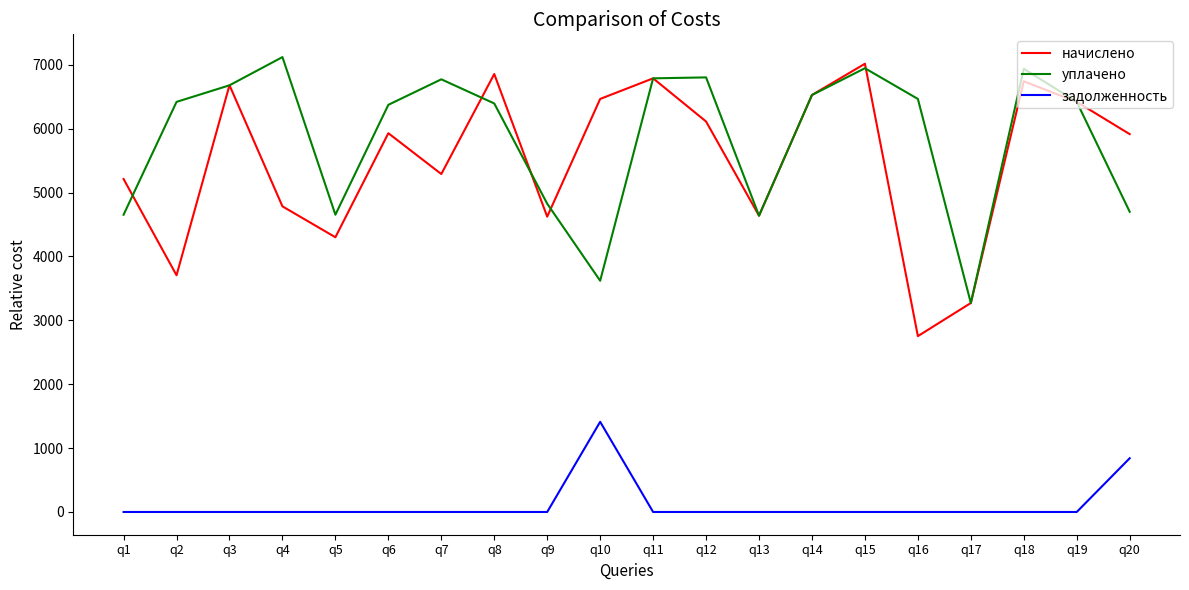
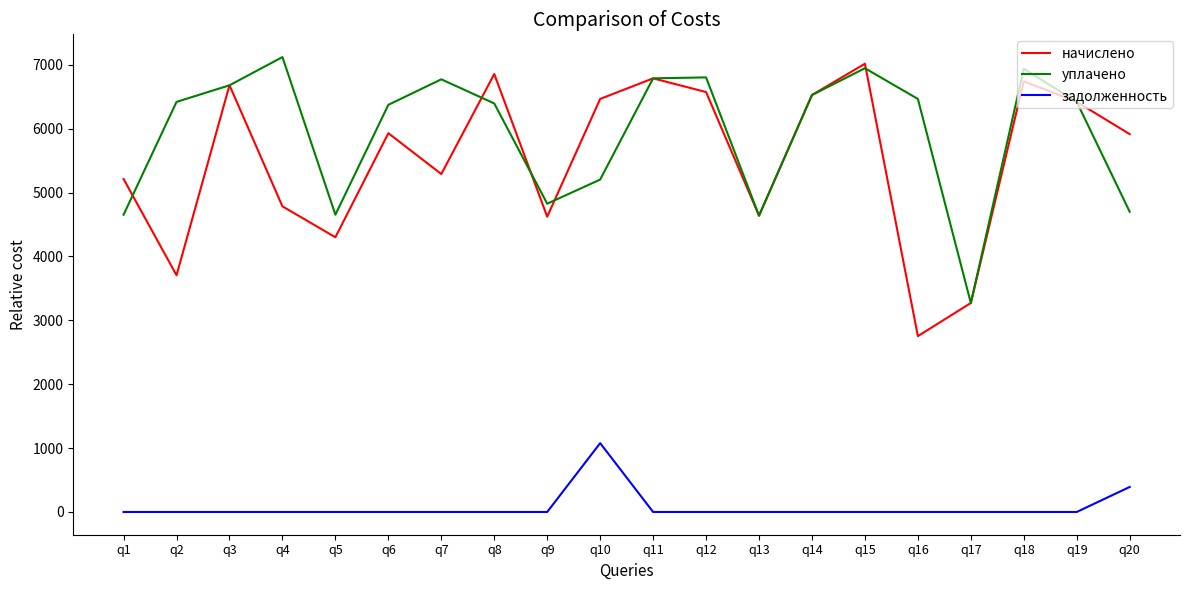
уплачено, q10: 3600 -> 5200
задолженность, q10: 1400 -> 1100
начислено, q12: 6100 -> 6600
задолженность, q20: 800 -> 400
